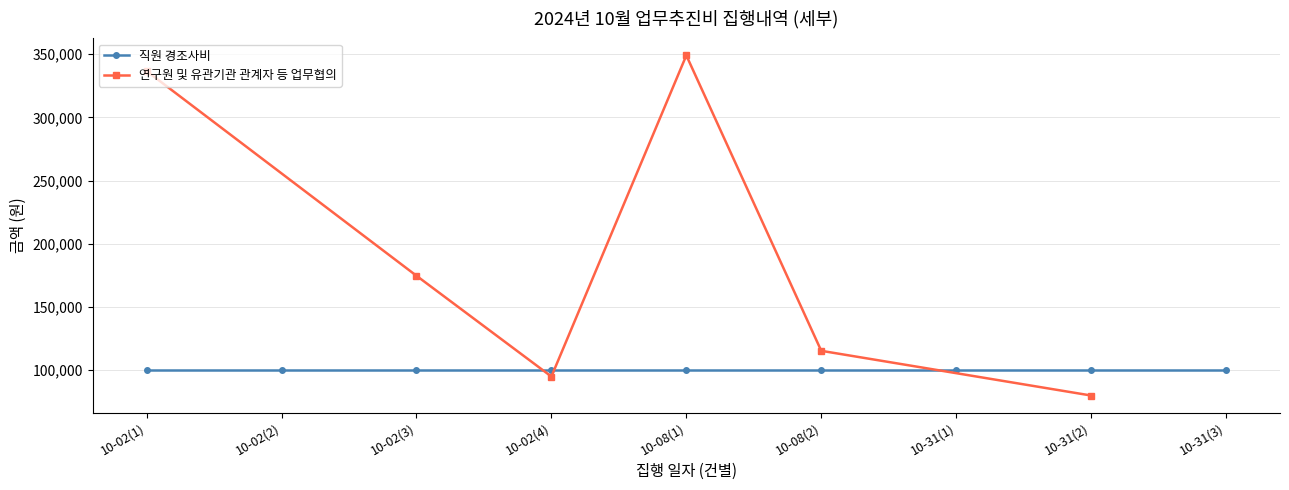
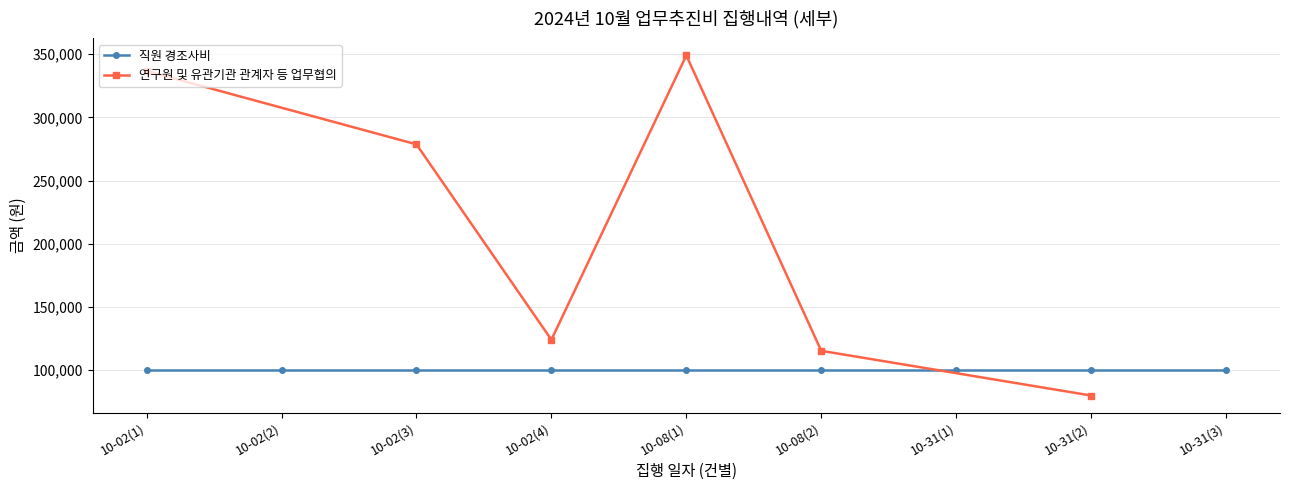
연구원 및 유관기관 관계자 등 업무협의, 10-02(3): 175,000 -> 279,000
연구원 및 유관기관 관계자 등 업무협의, 10-02(4): 95,000 -> 124,000
